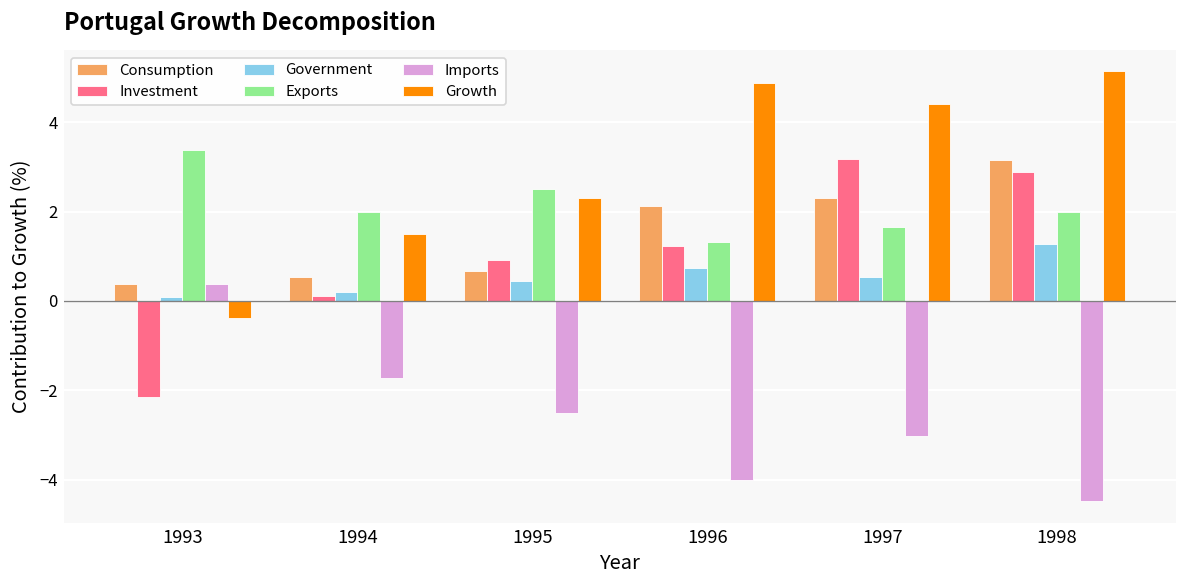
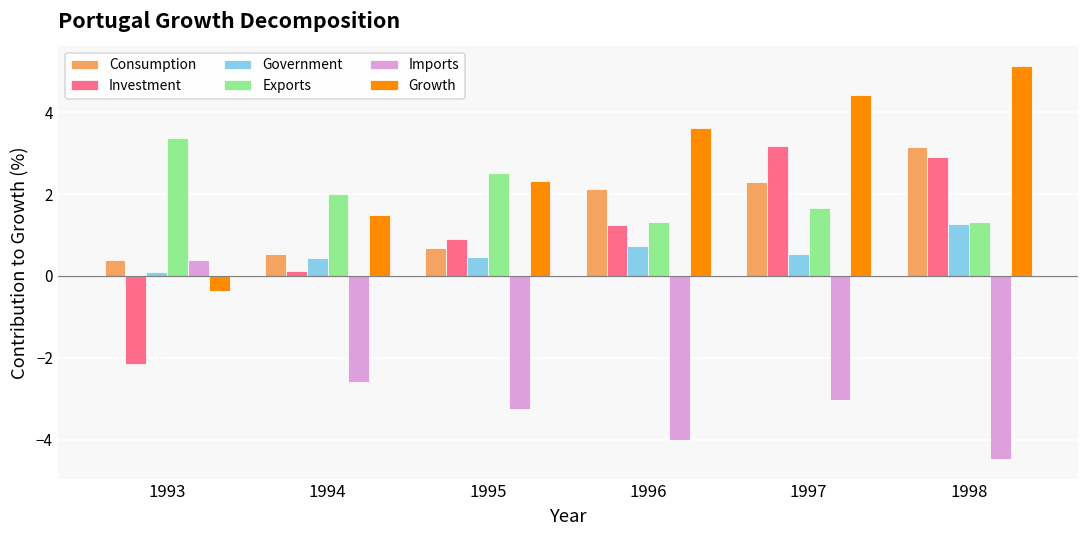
Government, 1994: 0.2 -> 0.4
Imports, 1994: -1.7 -> -2.6
Imports, 1995: -2.5 -> -3.2
Growth, 1996: 4.9 -> 3.6
Exports, 1998: 2.0 -> 1.3
